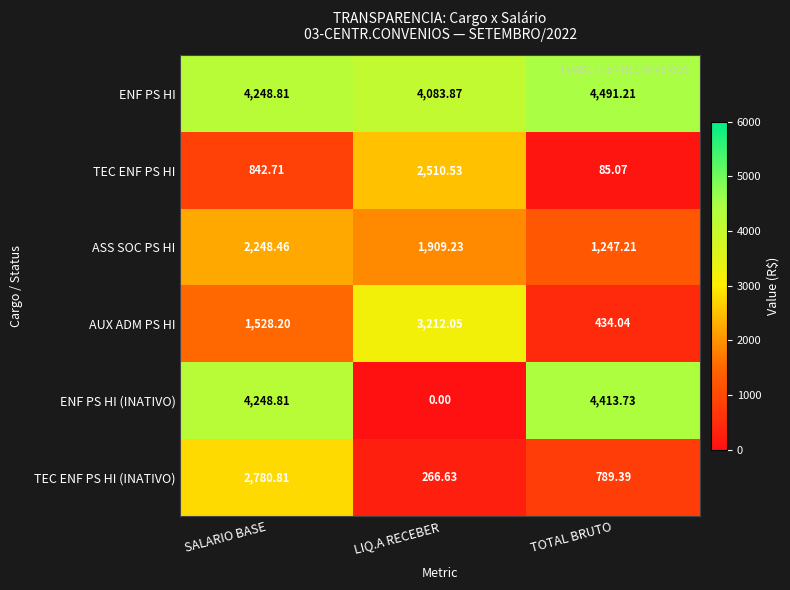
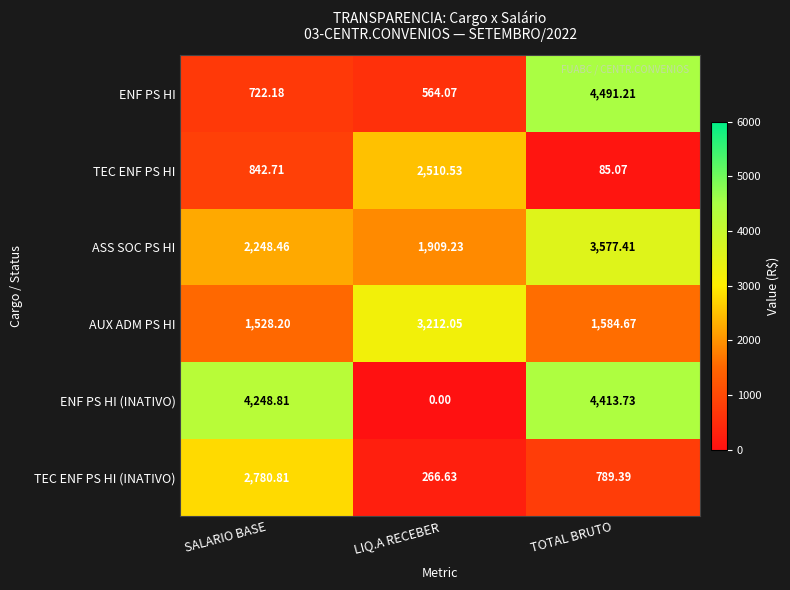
ENF PS HI, SALARIO BASE: 4,248.81 -> 722.18
ENF PS HI, LIQ.A RECEBER: 4,083.87 -> 564.07
ASS SOC PS HI, TOTAL BRUTO: 1,247.21 -> 3,577.41
AUX ADM PS HI, TOTAL BRUTO: 434.04 -> 1,584.67
